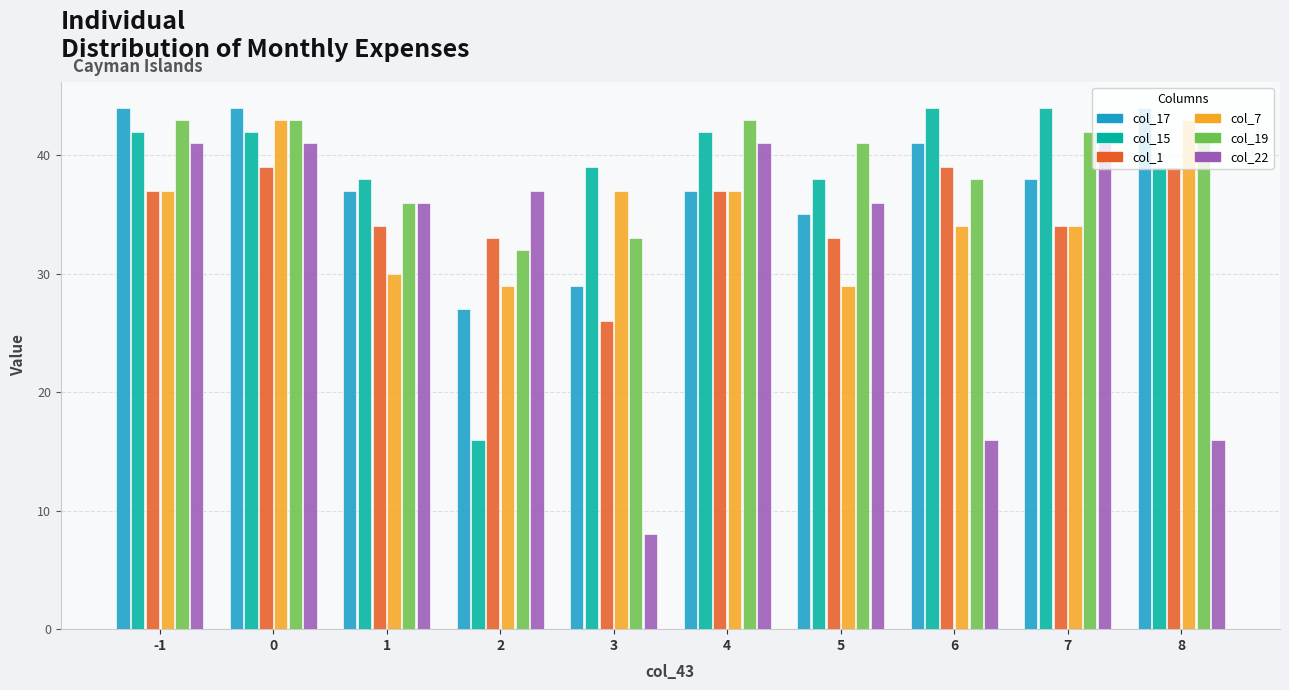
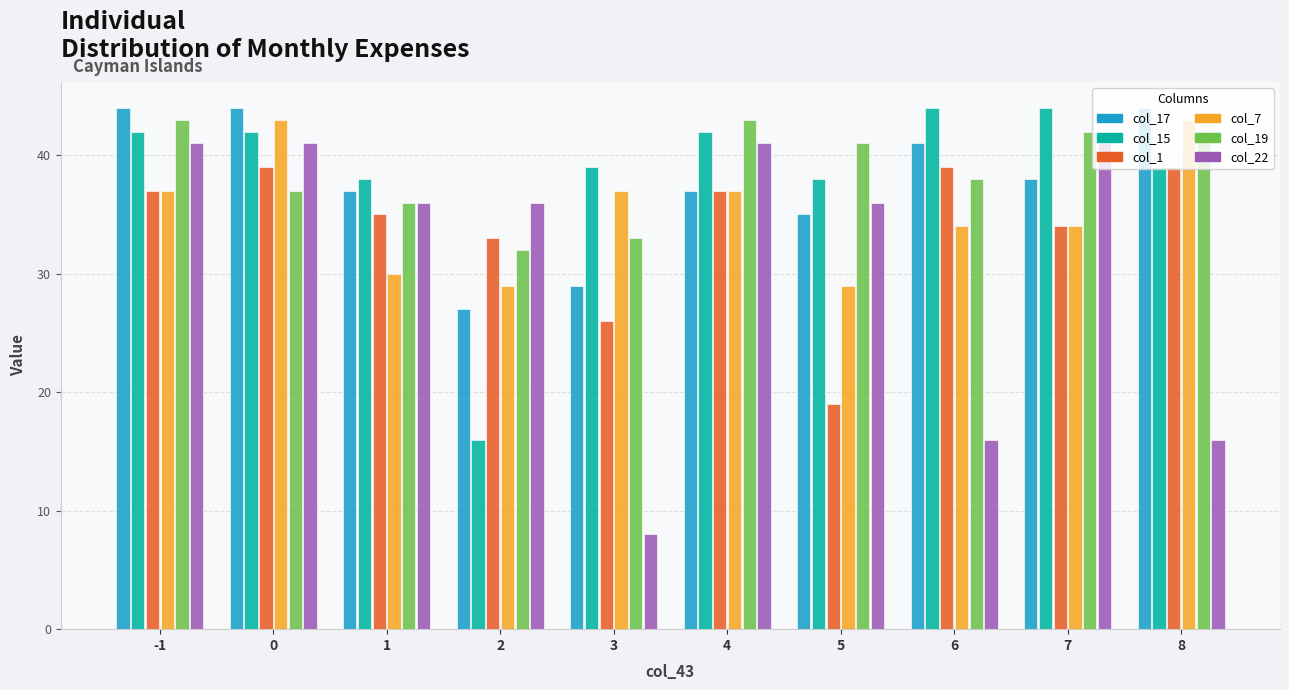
col_19, 0: 43 -> 37
col_1, 1: 34 -> 35
col_22, 2: 37 -> 36
col_1, 5: 33 -> 19
